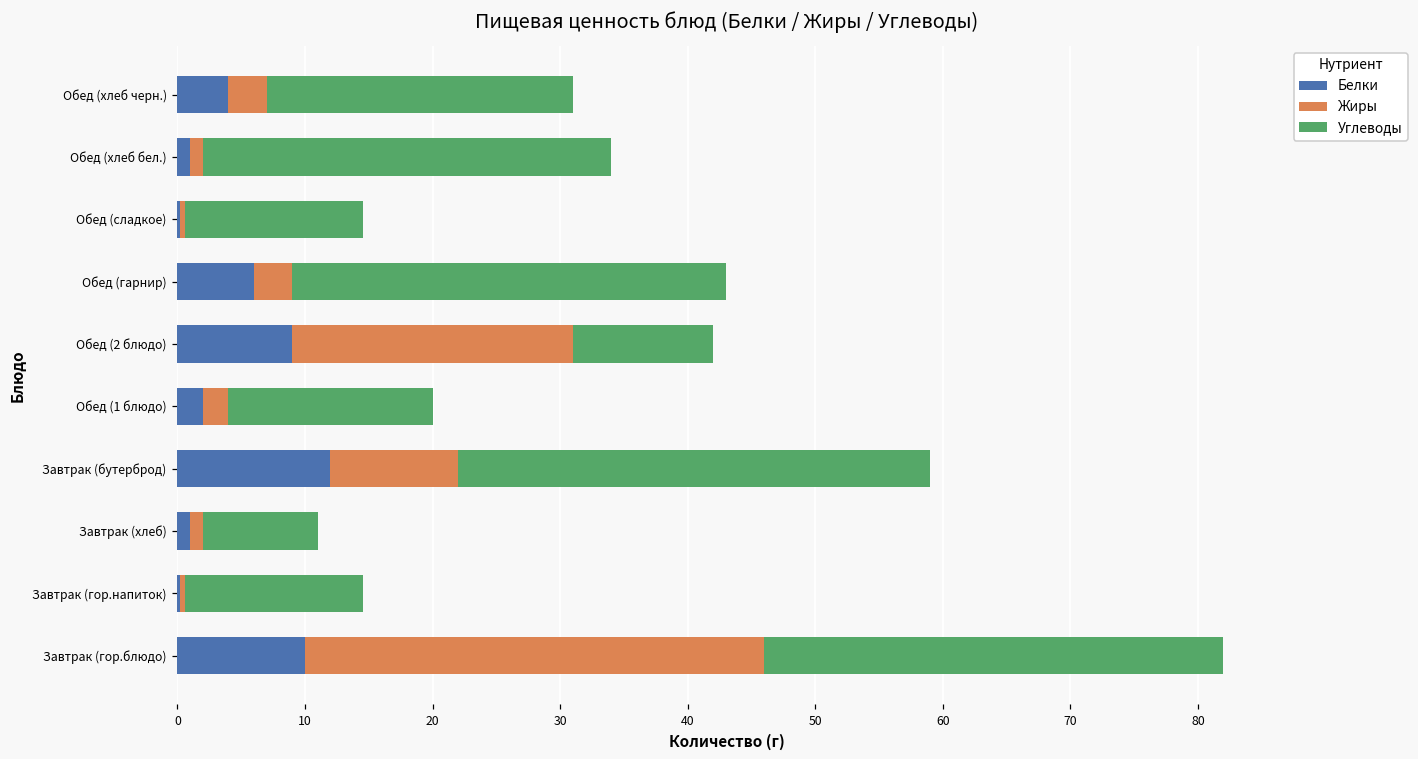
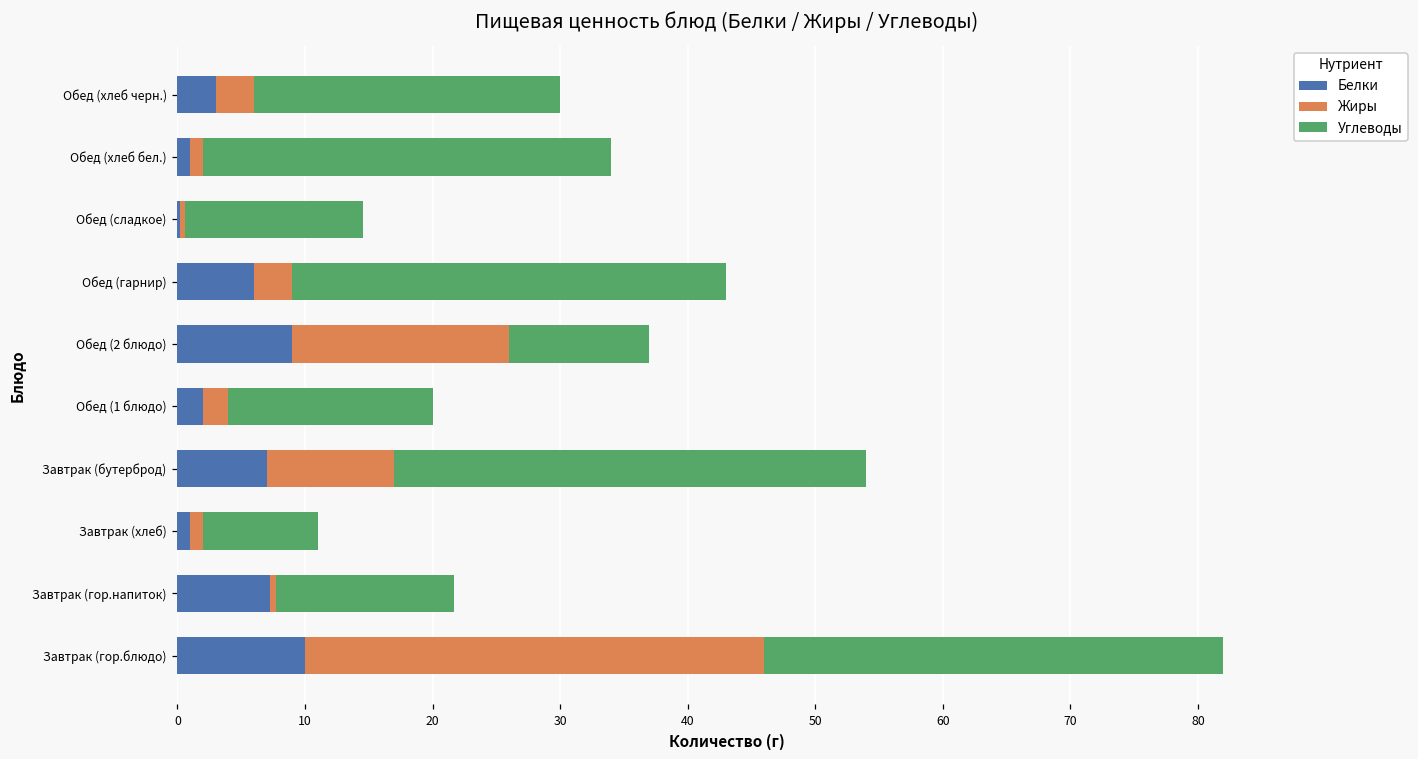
Белки, Обед (хлеб черн.): 4 -> 3
Жиры, Обед (2 блюдо): 22 -> 17
Белки, Завтрак (бутерброд): 12 -> 7
Белки, Завтрак (гор.напиток): 0.2 -> 7.3
